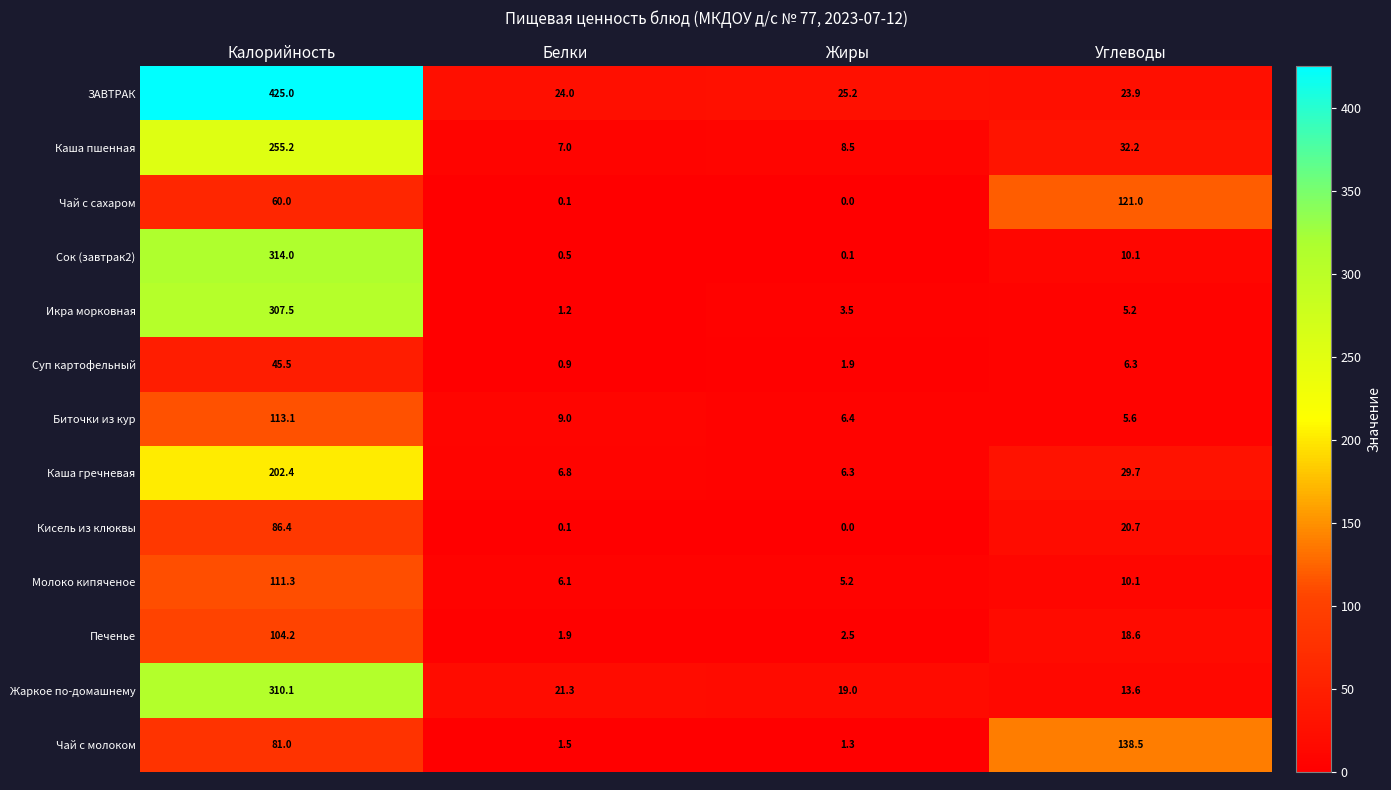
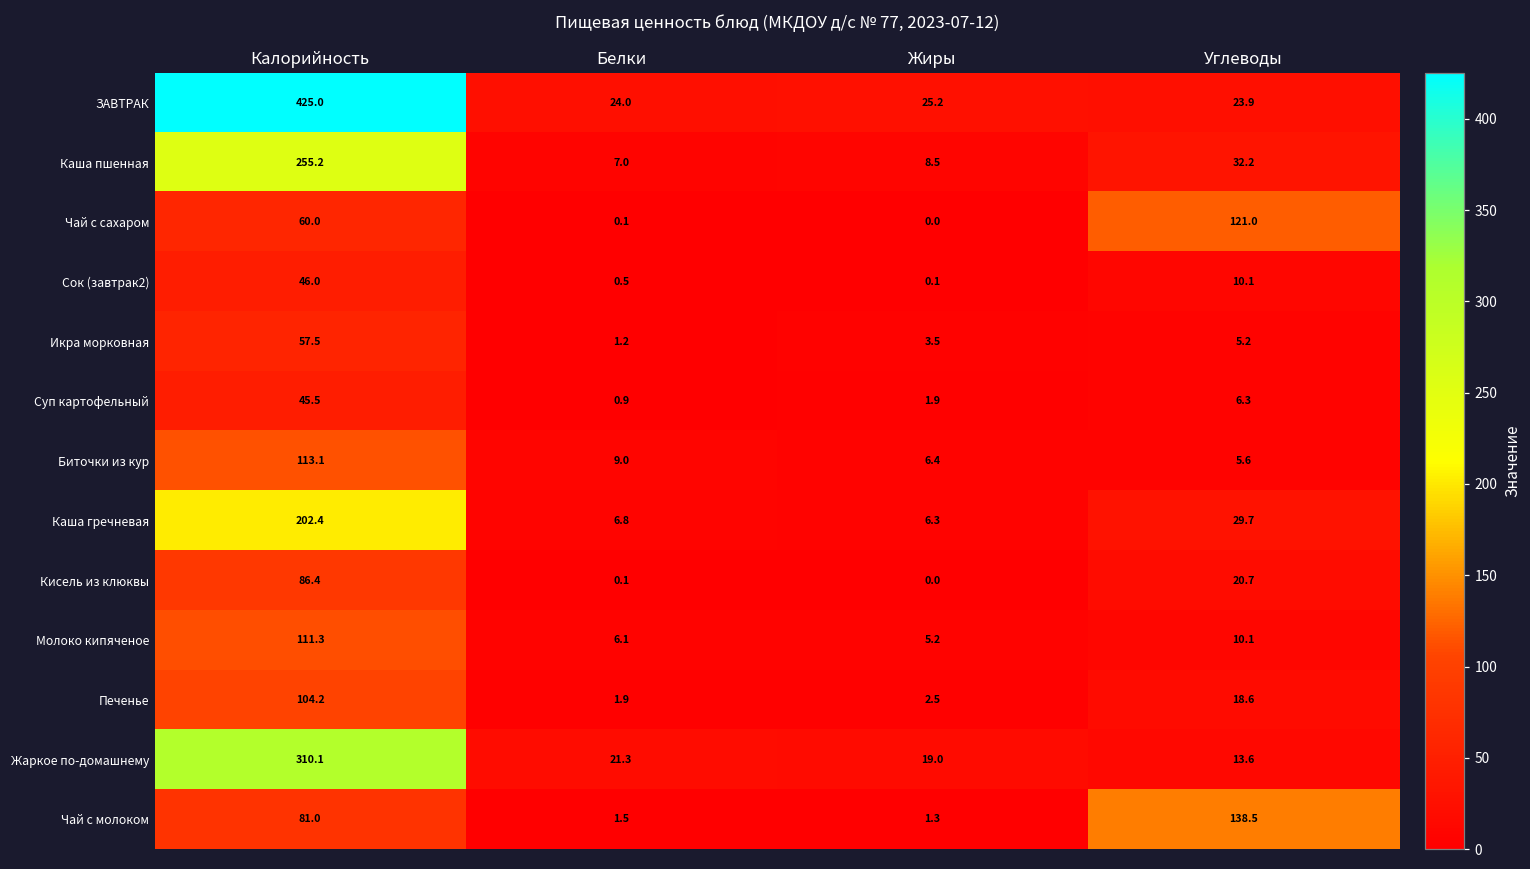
Сок (завтрак2), Калорийность: 314.0 -> 46.0
Икра морковная, Калорийность: 307.5 -> 57.5
